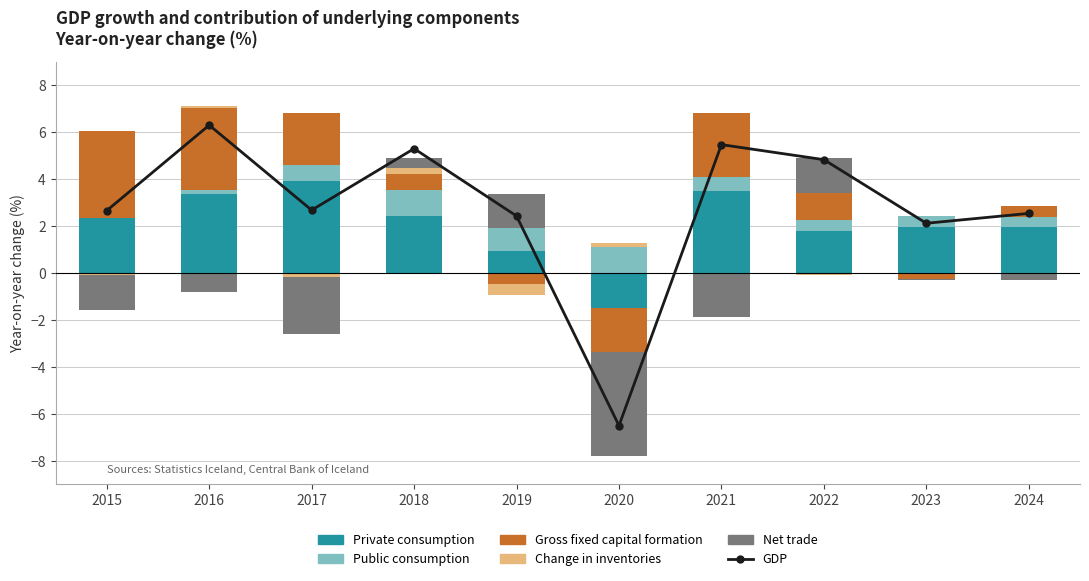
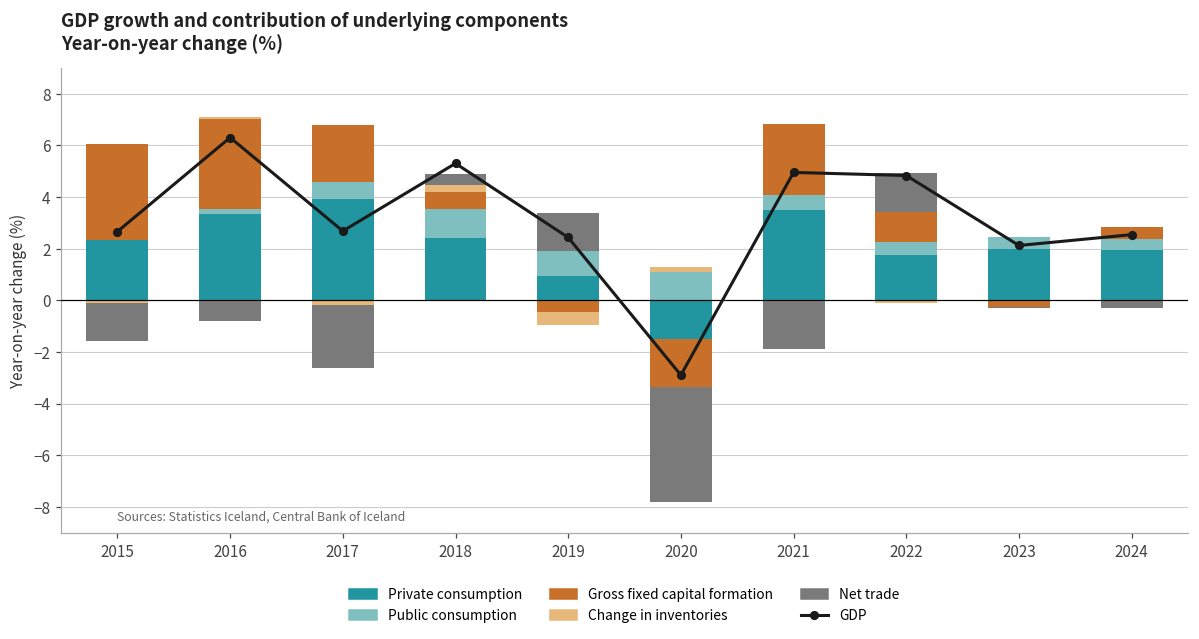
GDP, 2020: -6.5 -> -2.9
GDP, 2021: 5.5 -> 5.0
